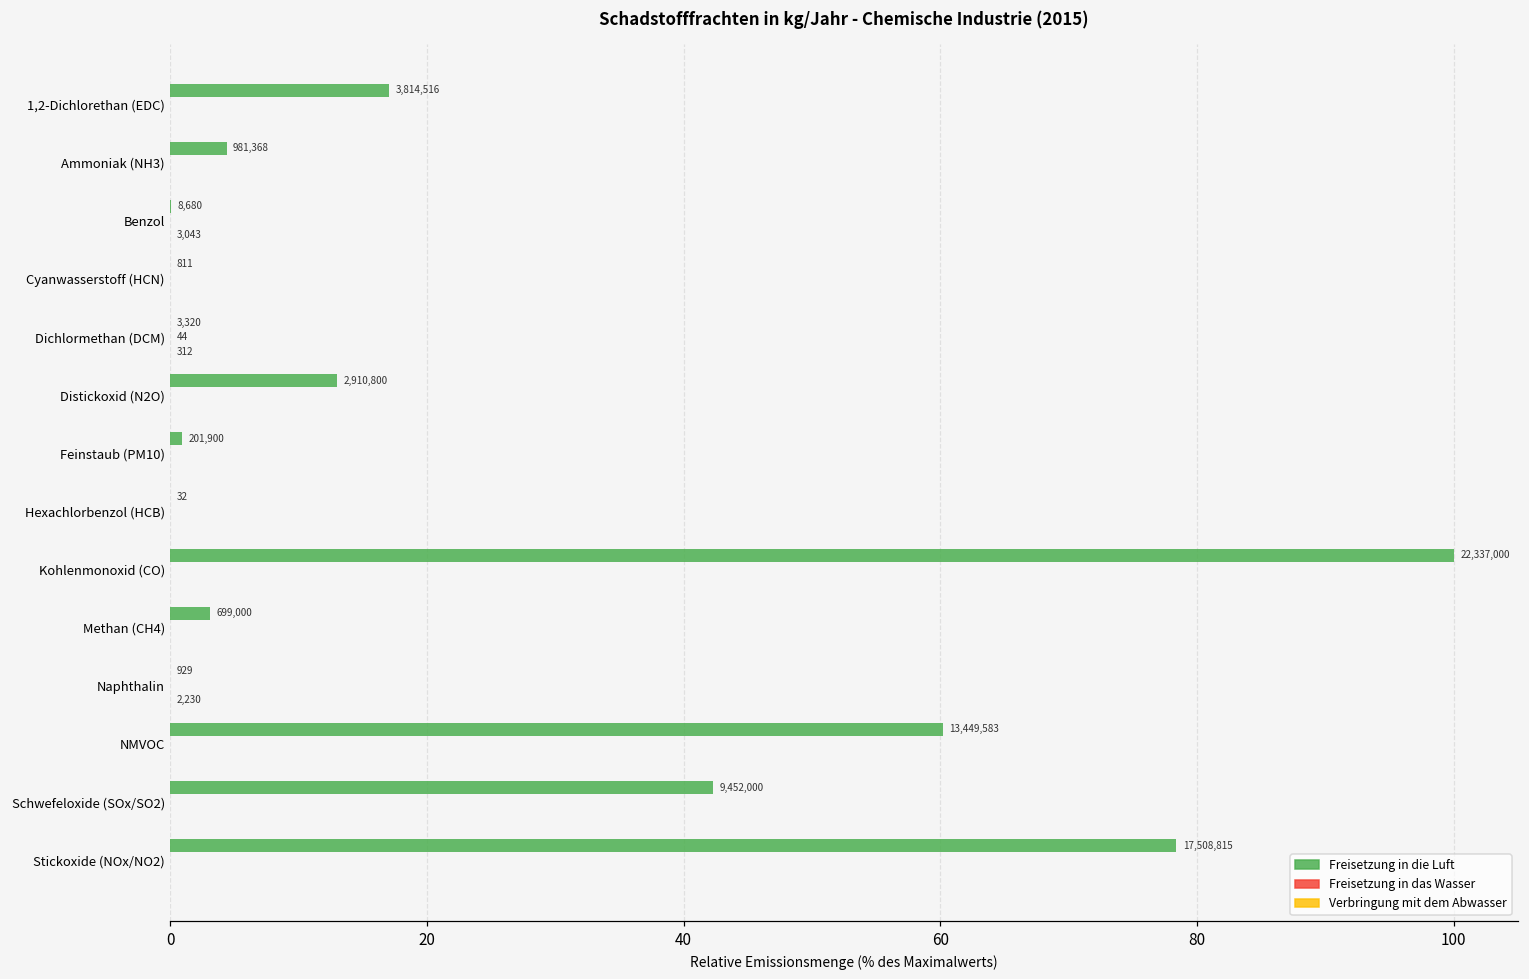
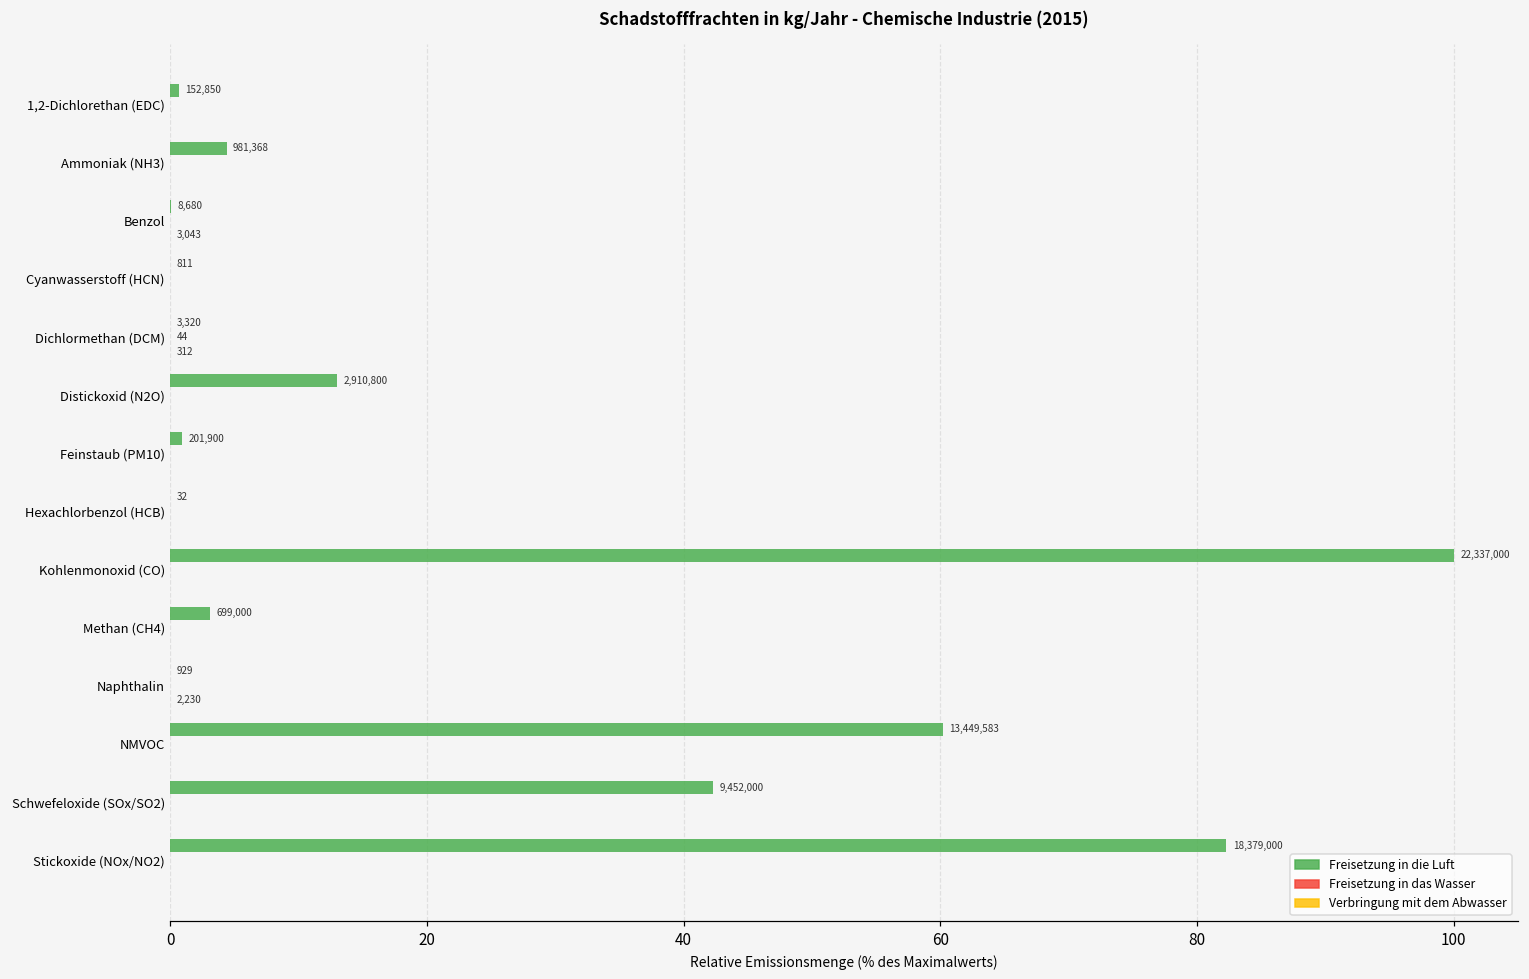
Freisetzung in die Luft, 1,2-Dichlorethan (EDC): 3,814,516 -> 152,850
Freisetzung in die Luft, Stickoxide (NOx/NO2): 17,508,815 -> 18,379,000
